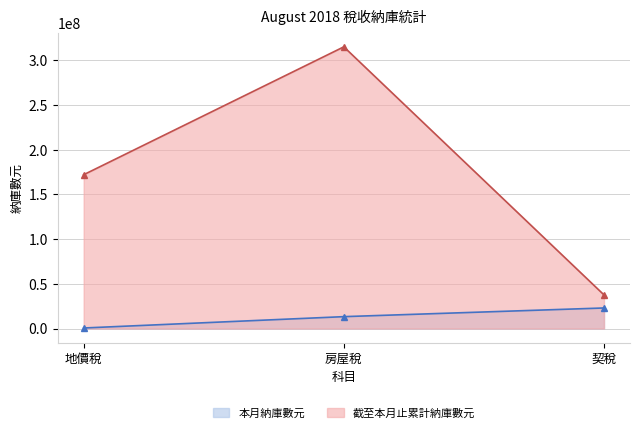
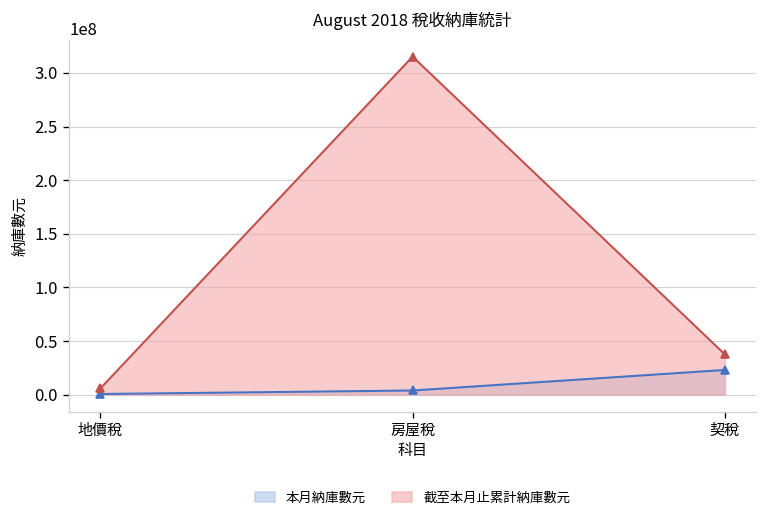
截至本月止累計納庫數元, 地價稅: 170000000 -> 10000000
本月納庫數元, 房屋稅: 10000000 -> 0
